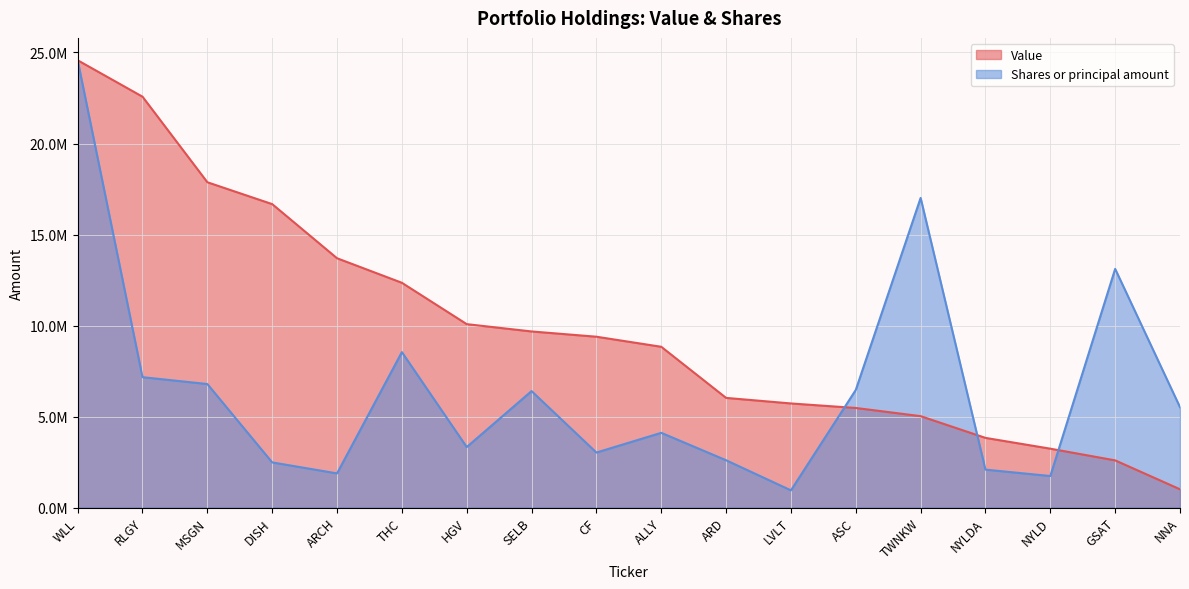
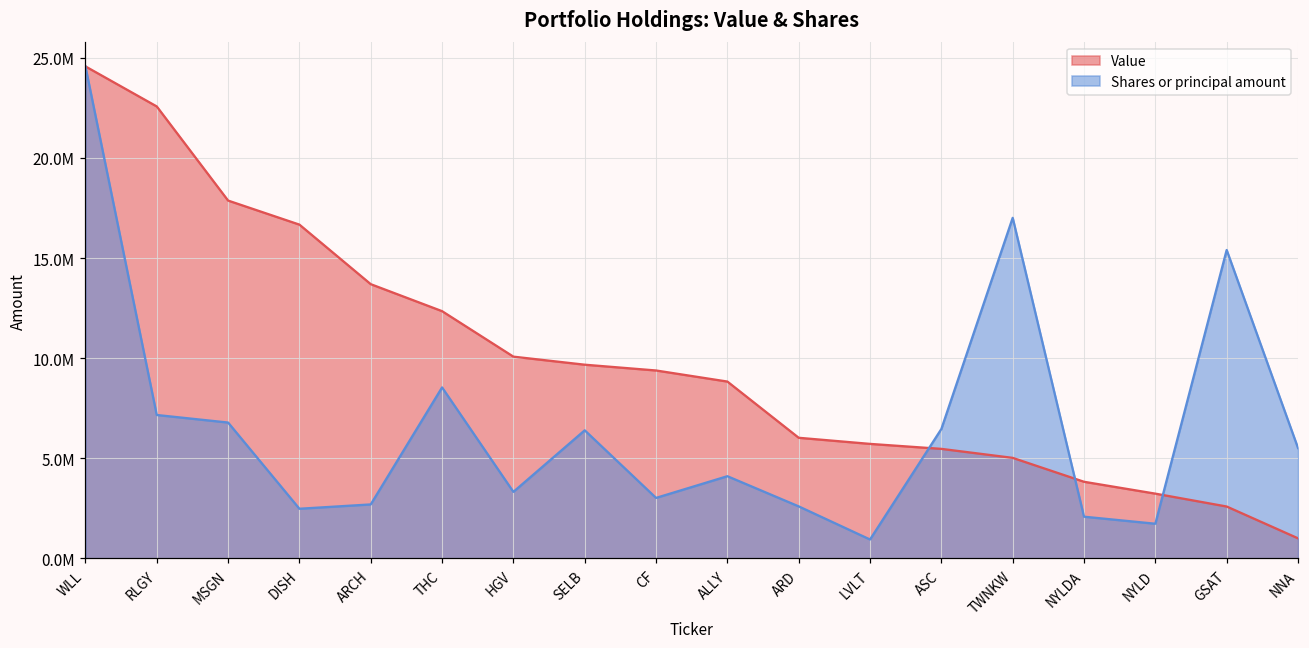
Shares or principal amount, ARCH: 1900000 -> 2700000
Shares or principal amount, GSAT: 13100000 -> 15400000
